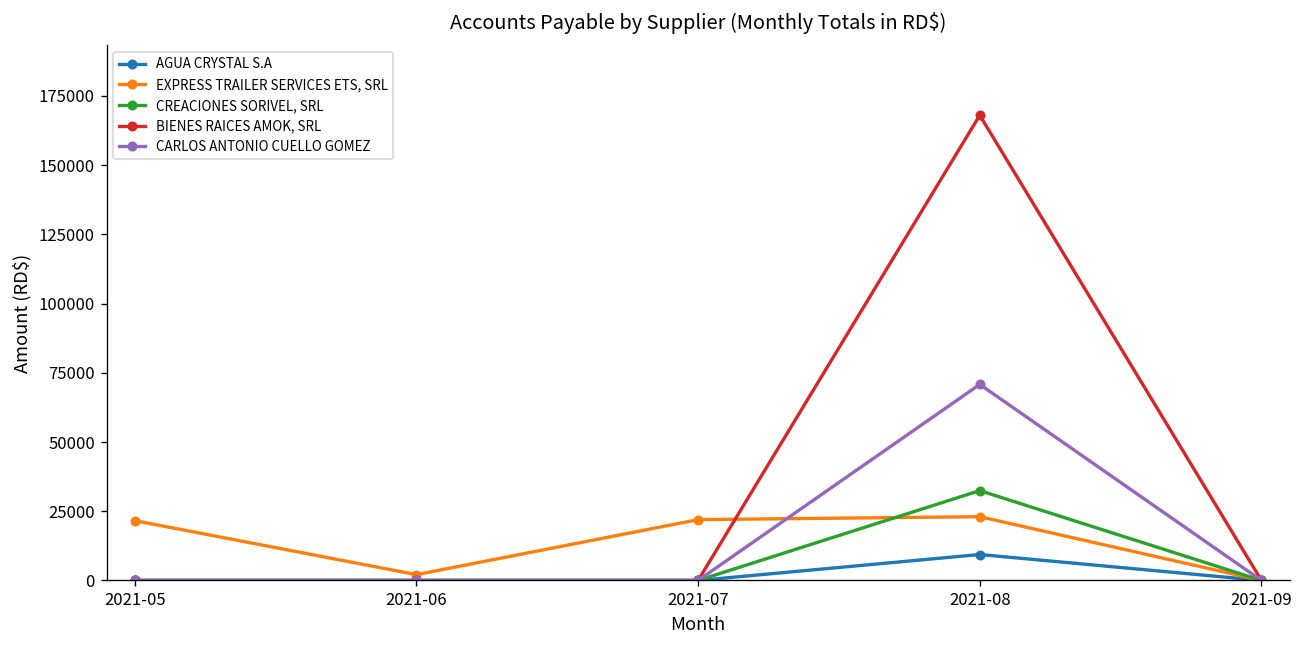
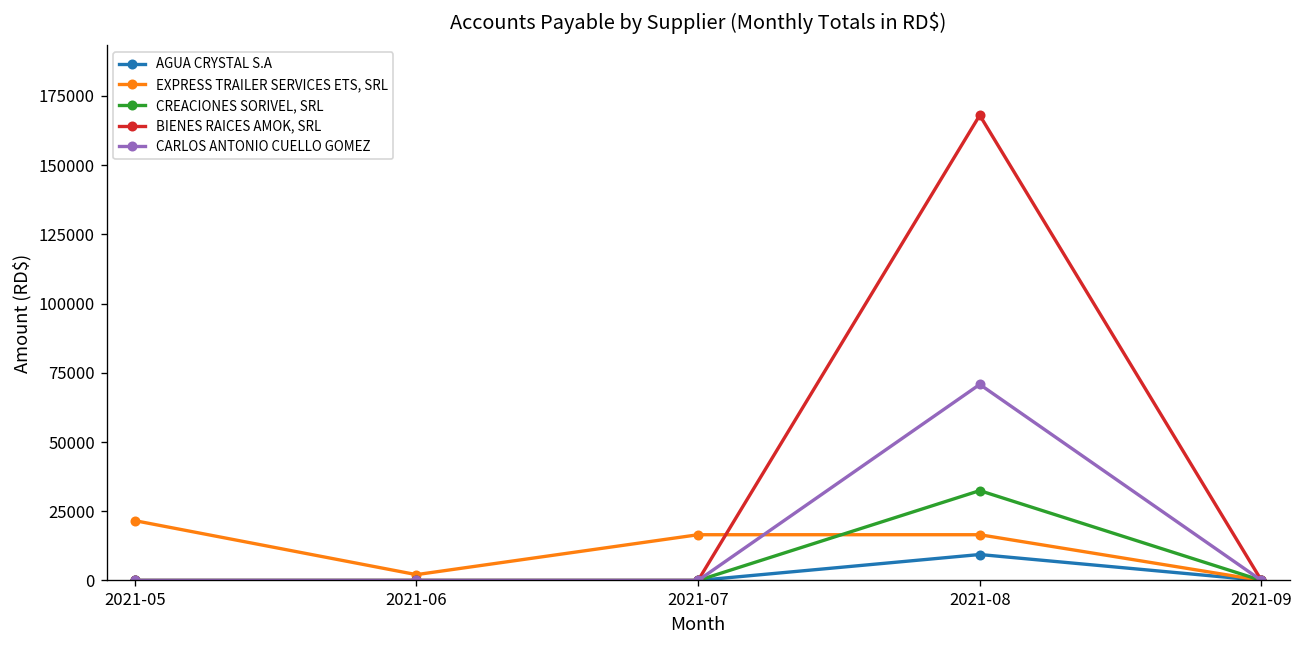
EXPRESS TRAILER SERVICES ETS, SRL, 2021-07: 22000 -> 17000
EXPRESS TRAILER SERVICES ETS, SRL, 2021-08: 23000 -> 17000
